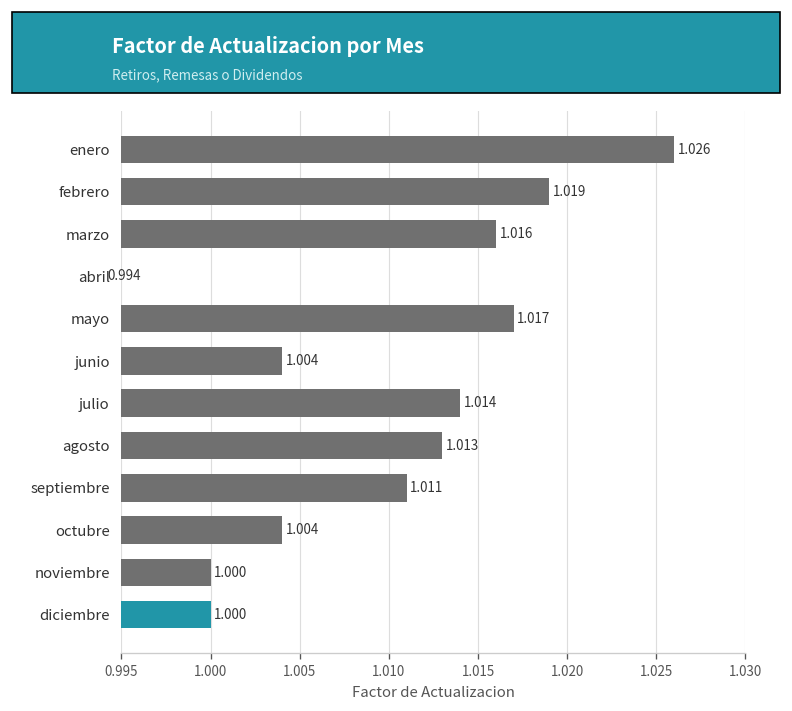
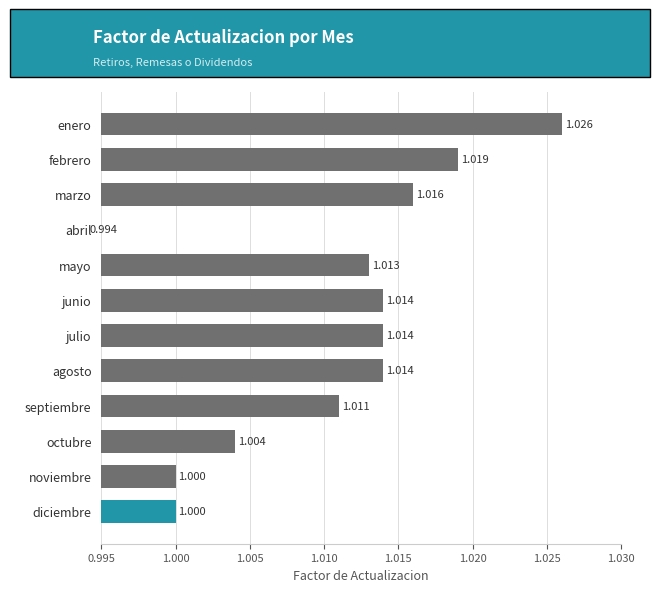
mayo: 1.017 -> 1.013
junio: 1.004 -> 1.014
agosto: 1.013 -> 1.014
